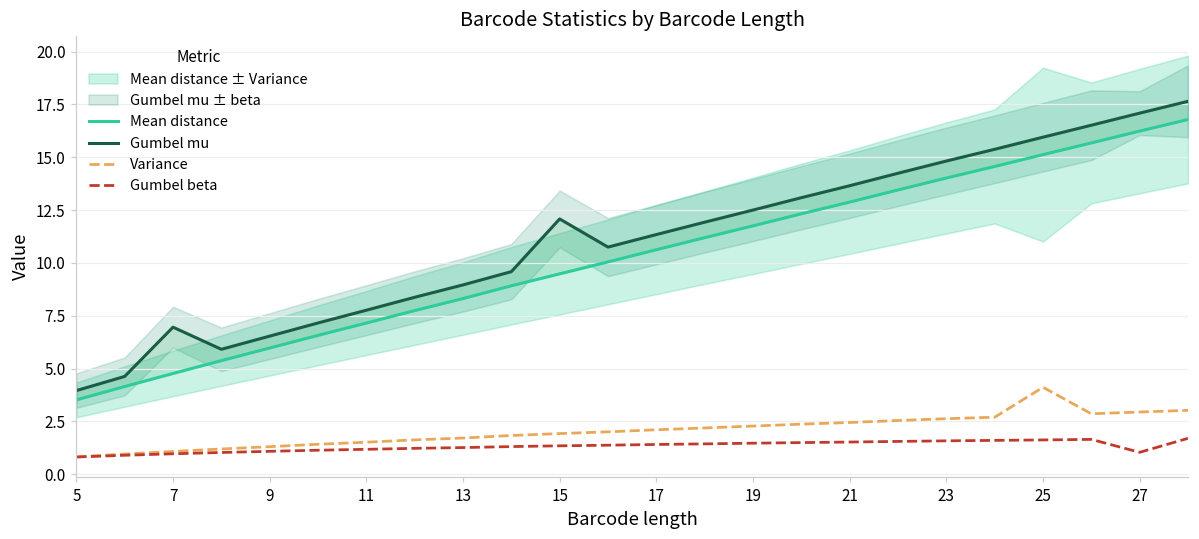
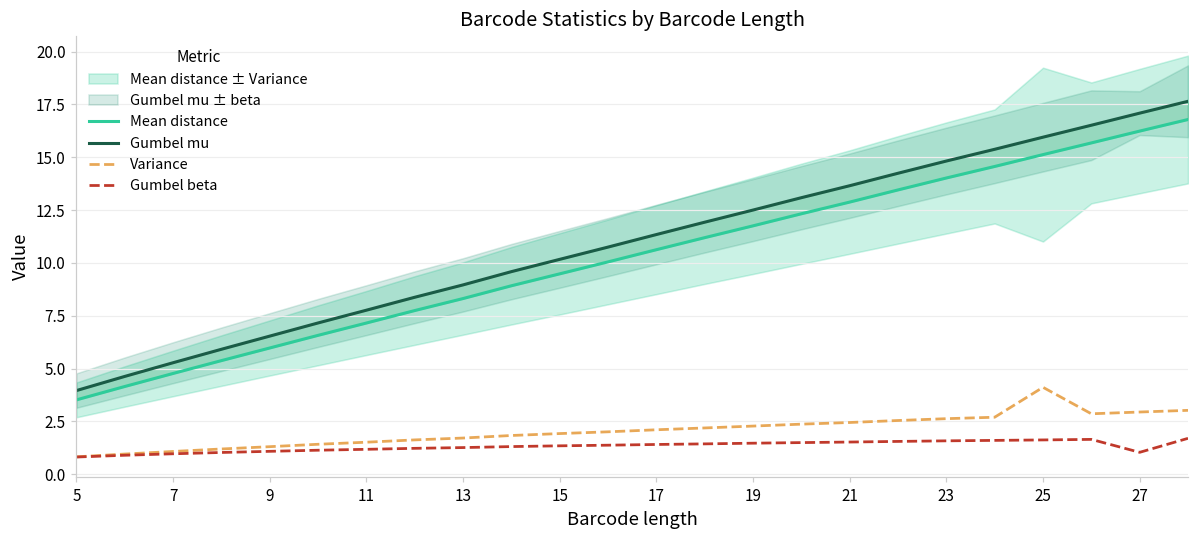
Gumbel mu, 7: 7.0 -> 5.3
Gumbel mu, 15: 12.1 -> 10.2
